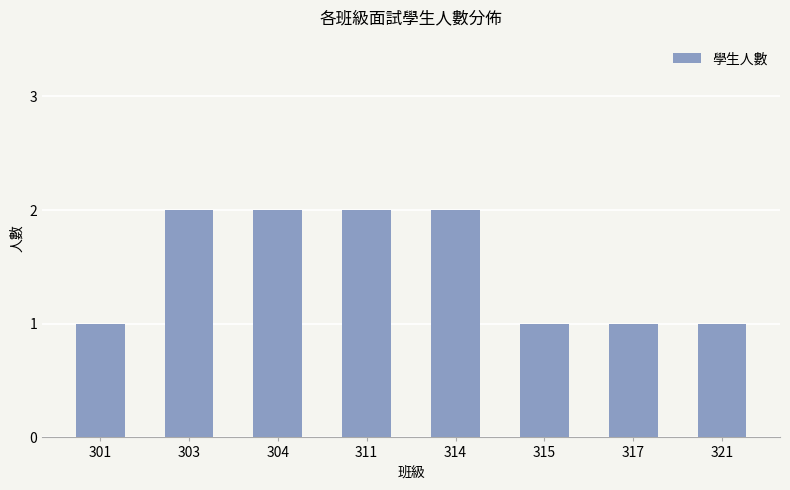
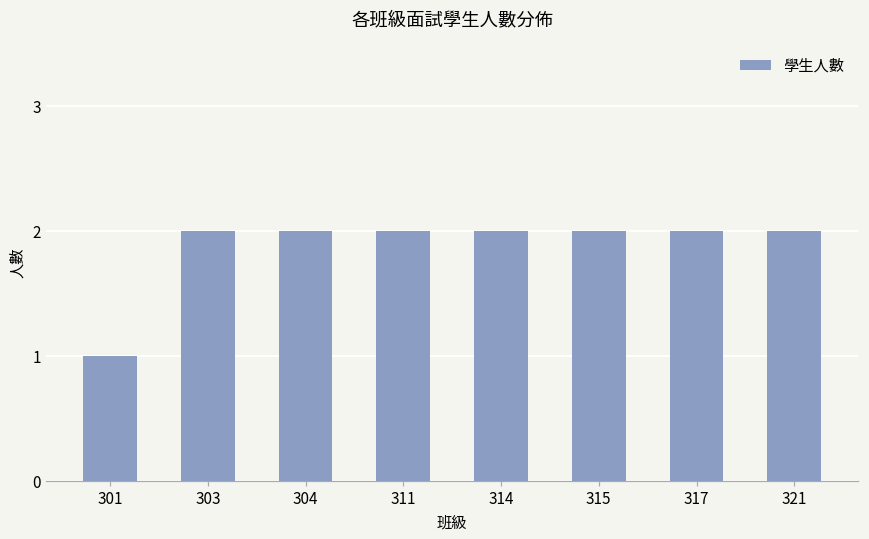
315: 1 -> 2
317: 1 -> 2
321: 1 -> 2
